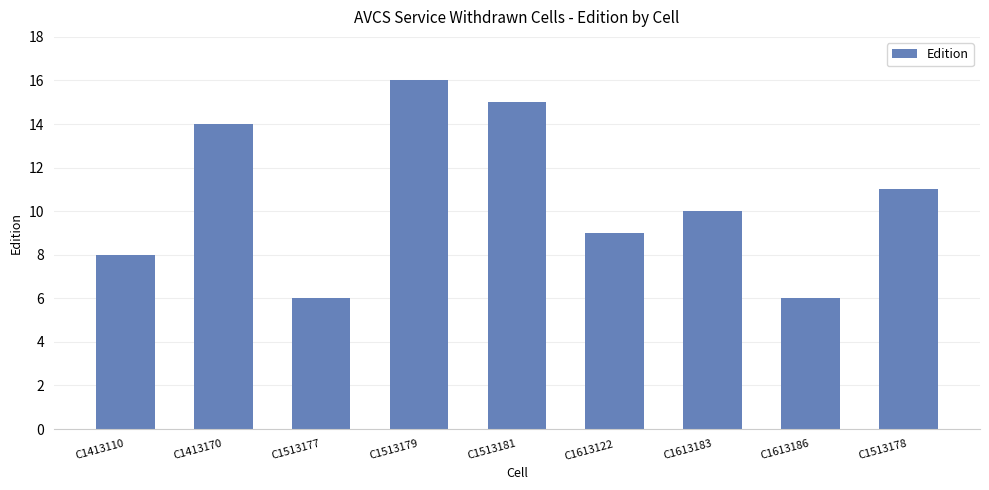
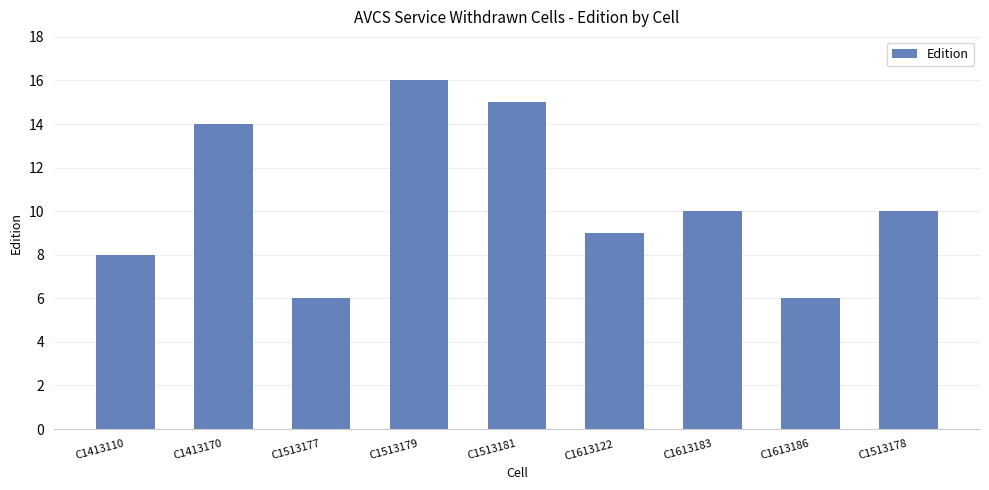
C1513178: 11 -> 10
